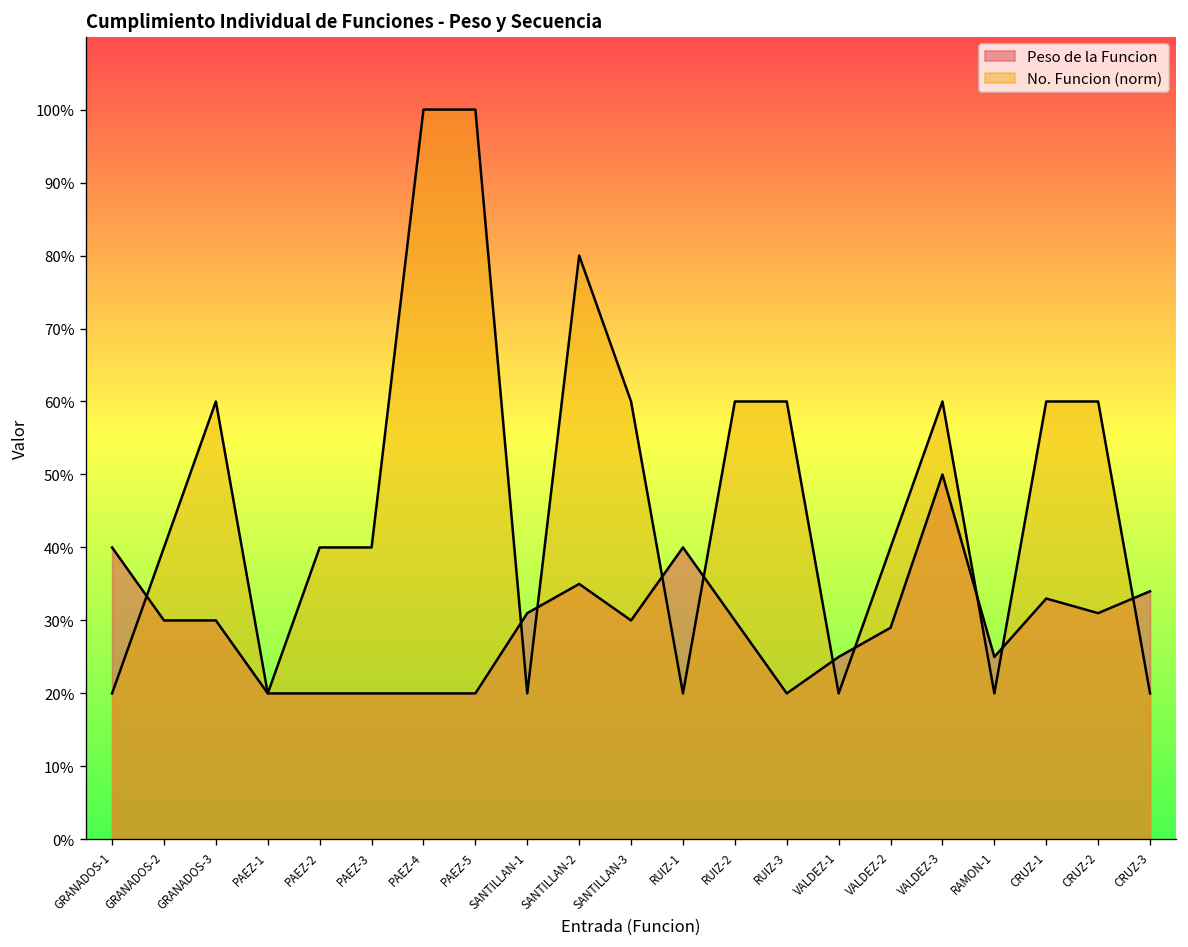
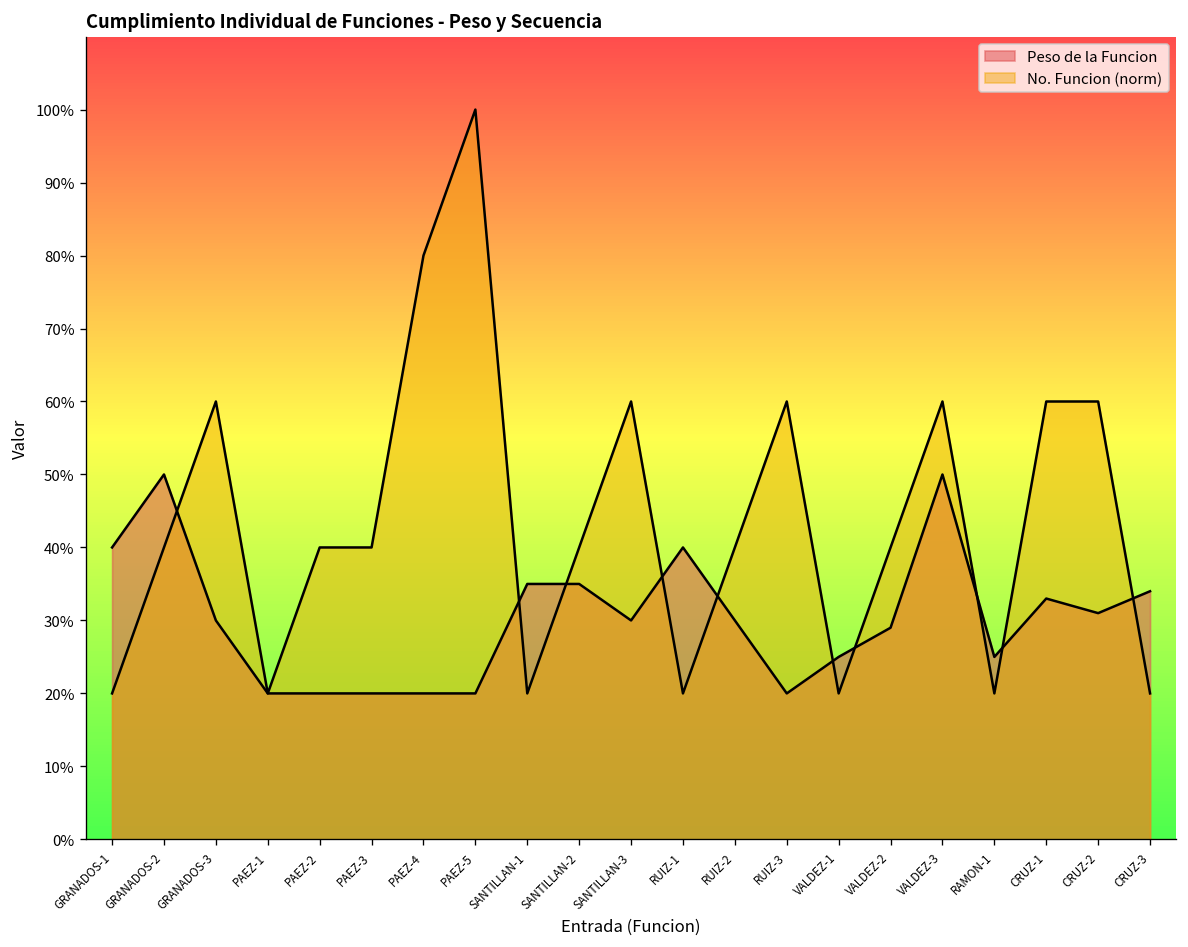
Peso de la Funcion, GRANADOS-2: 30% -> 50%
No. Funcion (norm), PAEZ-4: 100% -> 80%
Peso de la Funcion, SANTILLAN-1: 31% -> 35%
No. Funcion (norm), SANTILLAN-2: 80% -> 40%
No. Funcion (norm), RUIZ-2: 60% -> 40%
